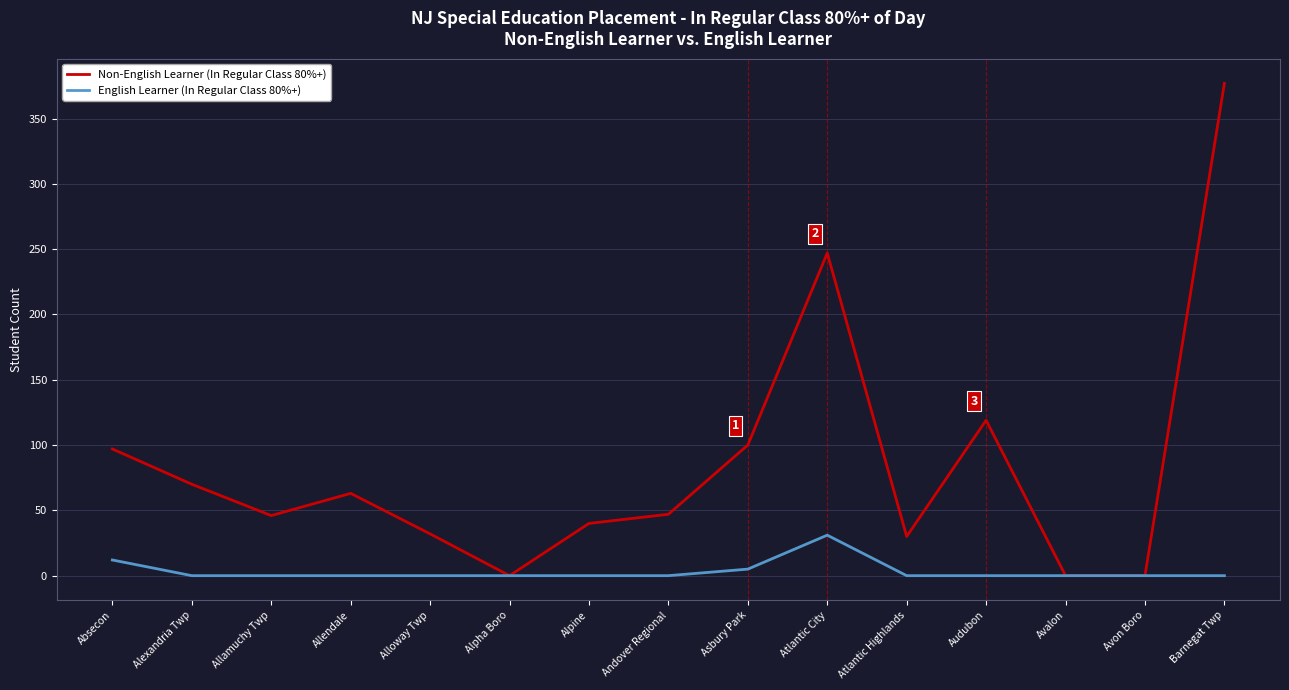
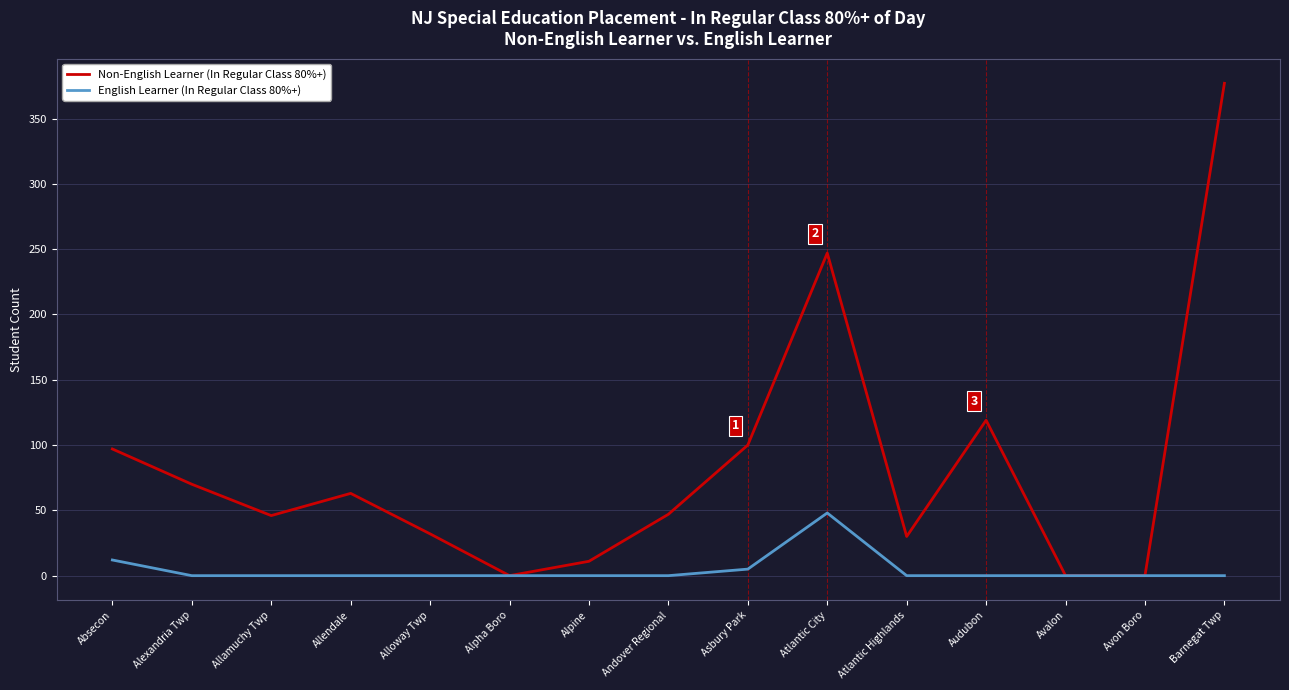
Non-English Learner (In Regular Class 80%+), Alpine: 40 -> 11
English Learner (In Regular Class 80%+), Atlantic City: 31 -> 48
